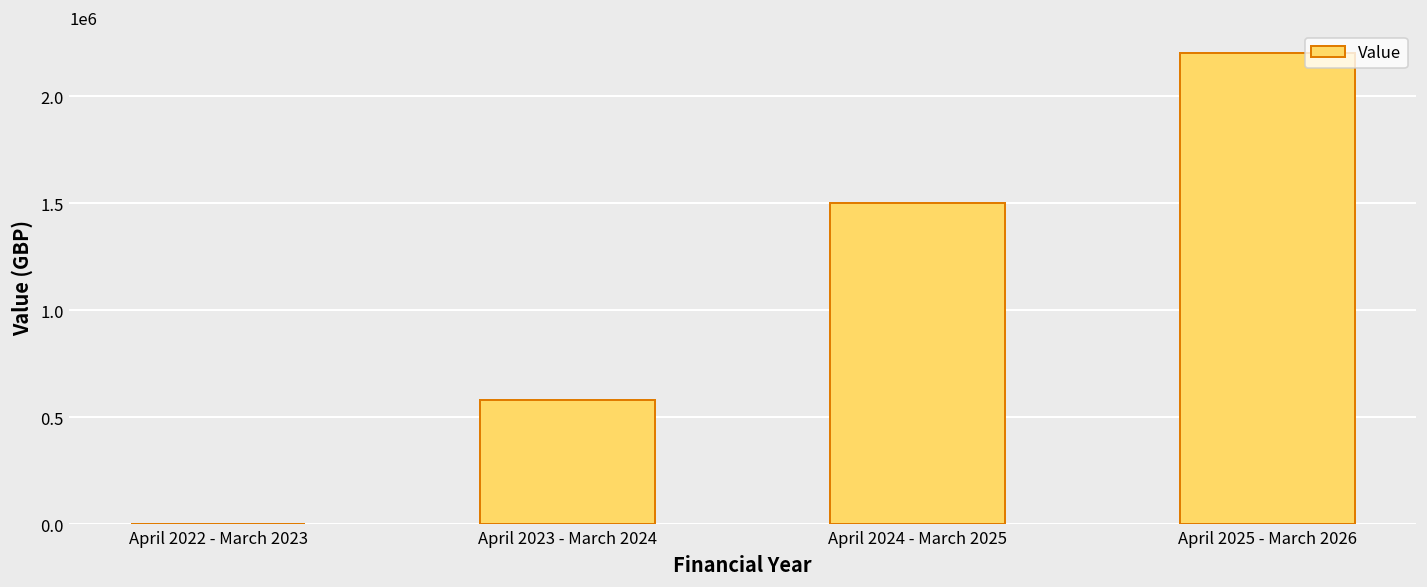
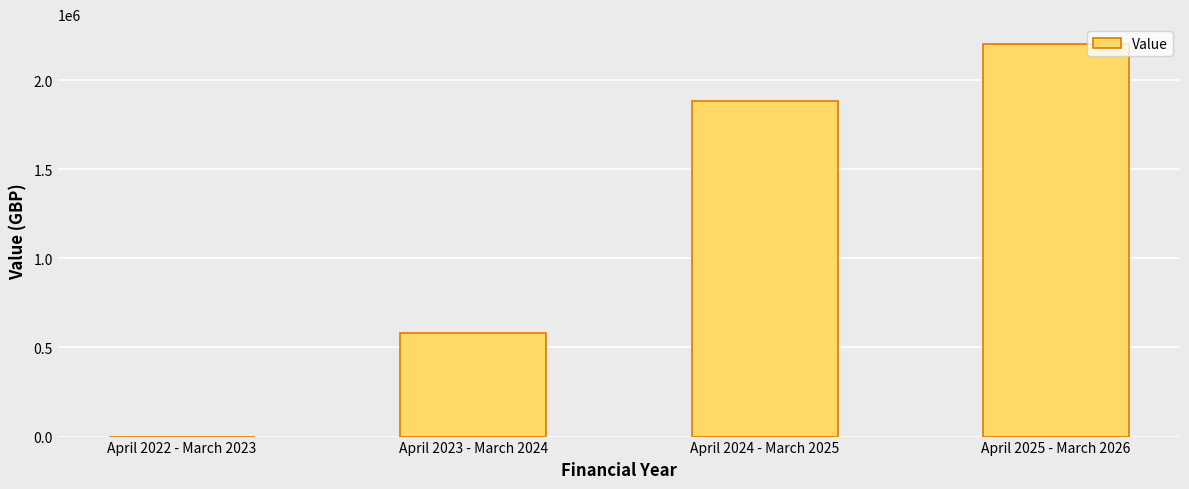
April 2024 - March 2025: 1500000 -> 1880000
